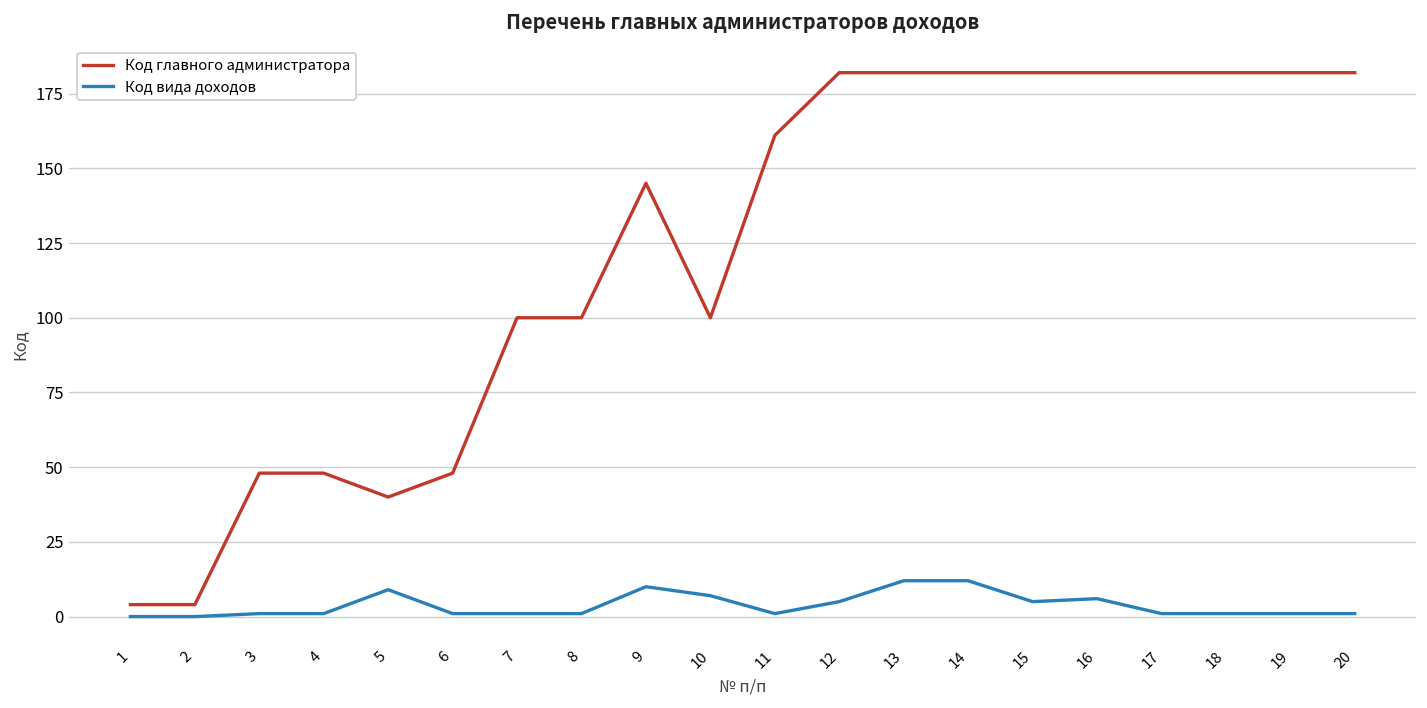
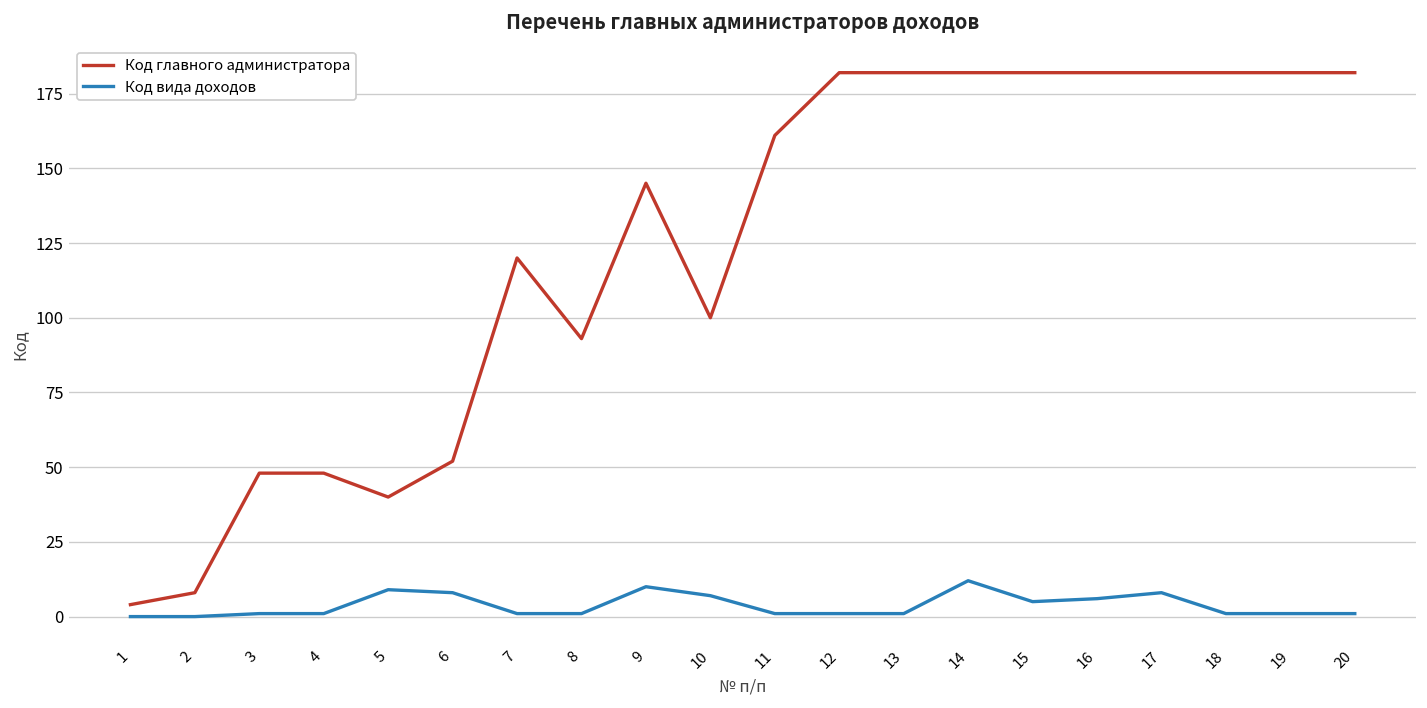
Код главного администратора, 2: 4 -> 8
Код главного администратора, 6: 48 -> 52
Код вида доходов, 6: 1 -> 8
Код главного администратора, 7: 100 -> 120
Код главного администратора, 8: 100 -> 93
Код вида доходов, 12: 5 -> 1
Код вида доходов, 13: 12 -> 1
Код вида доходов, 17: 1 -> 8
